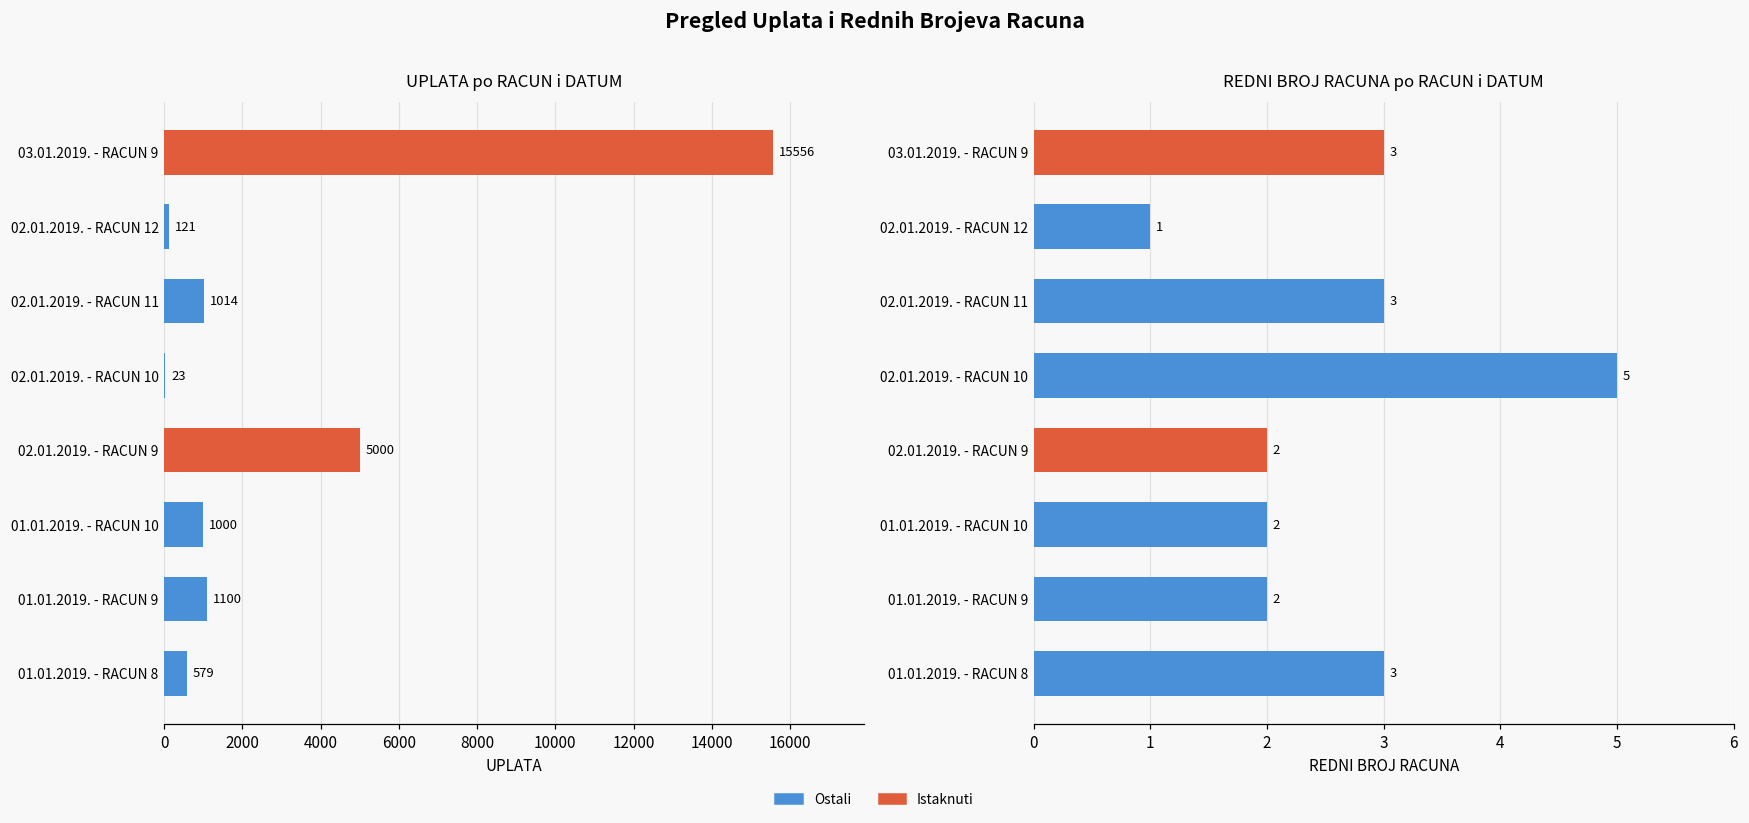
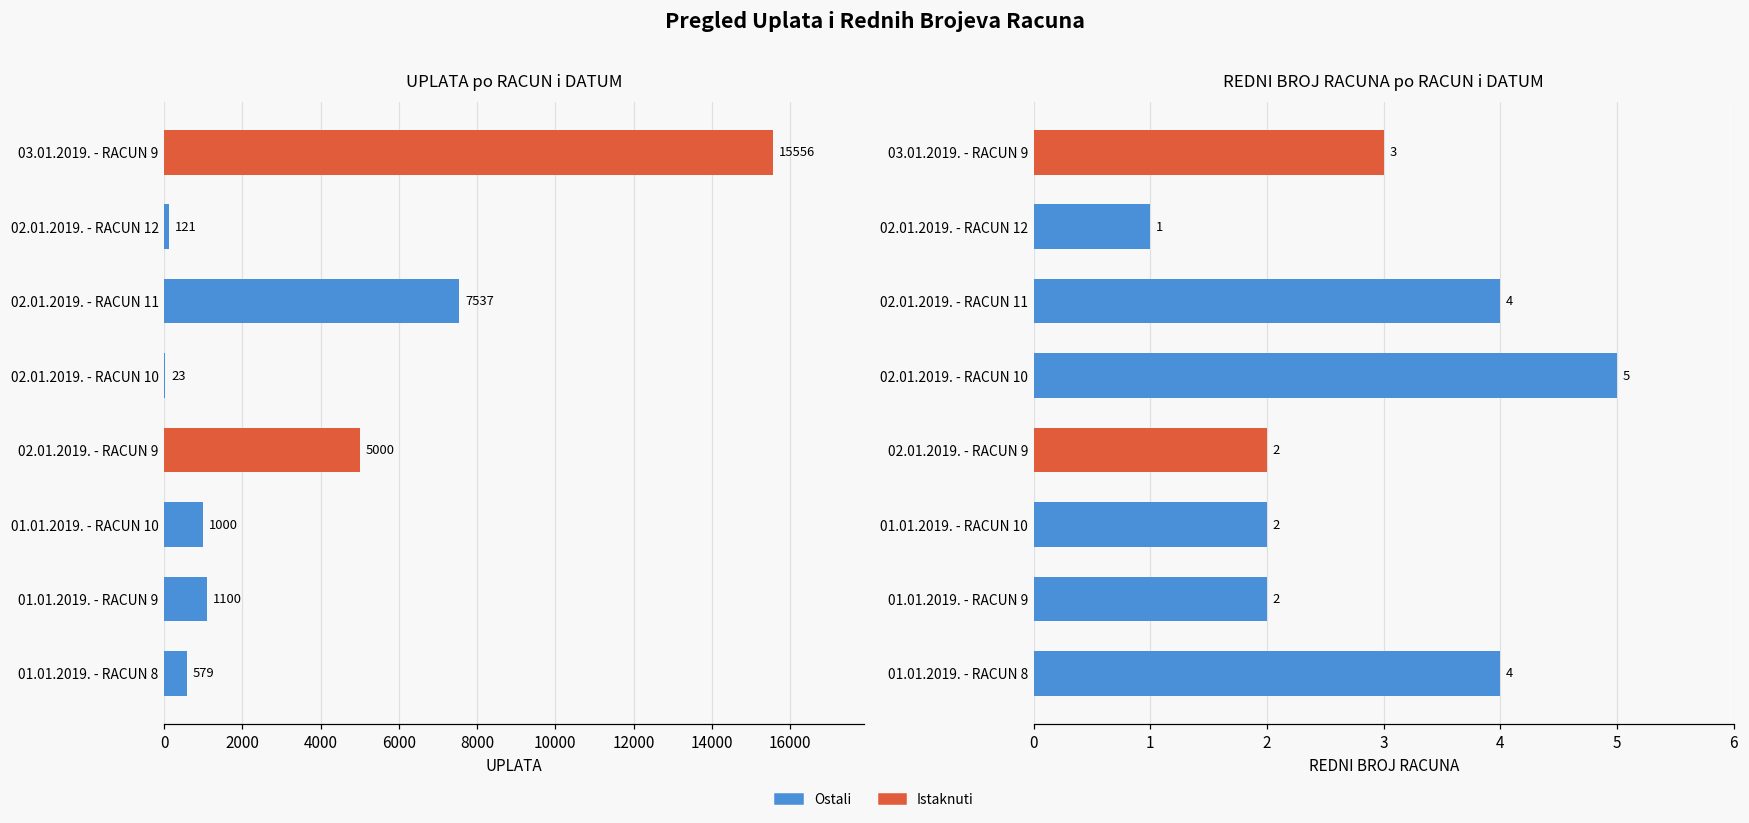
UPLATA po RACUN i DATUM, 02.01.2019. - RACUN 11: 1014 -> 7537
REDNI BROJ RACUNA po RACUN i DATUM, 02.01.2019. - RACUN 11: 3 -> 4
REDNI BROJ RACUNA po RACUN i DATUM, 01.01.2019. - RACUN 8: 3 -> 4
